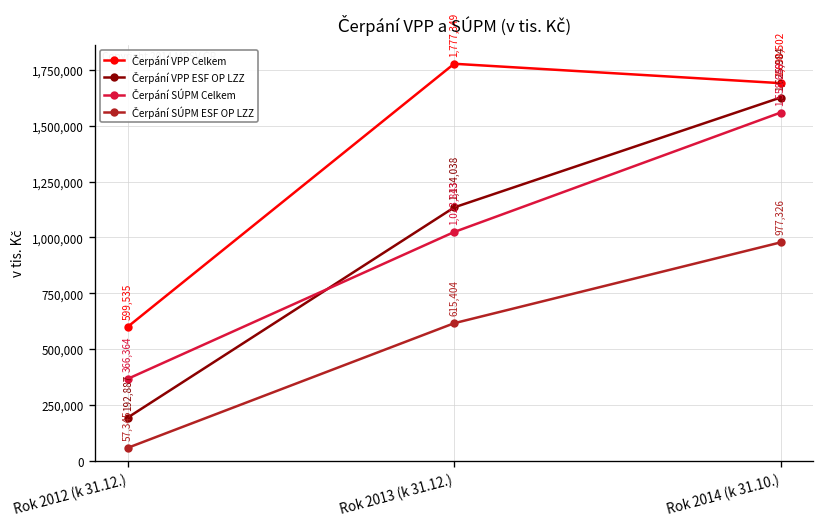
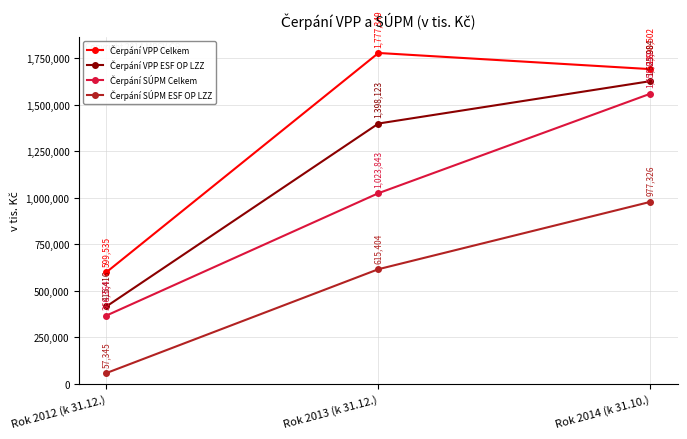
Čerpání VPP ESF OP LZZ, Rok 2012 (k 31.12.): 192,887 -> 415,416
Čerpání VPP ESF OP LZZ, Rok 2013 (k 31.12.): 1,134,038 -> 1,398,123
